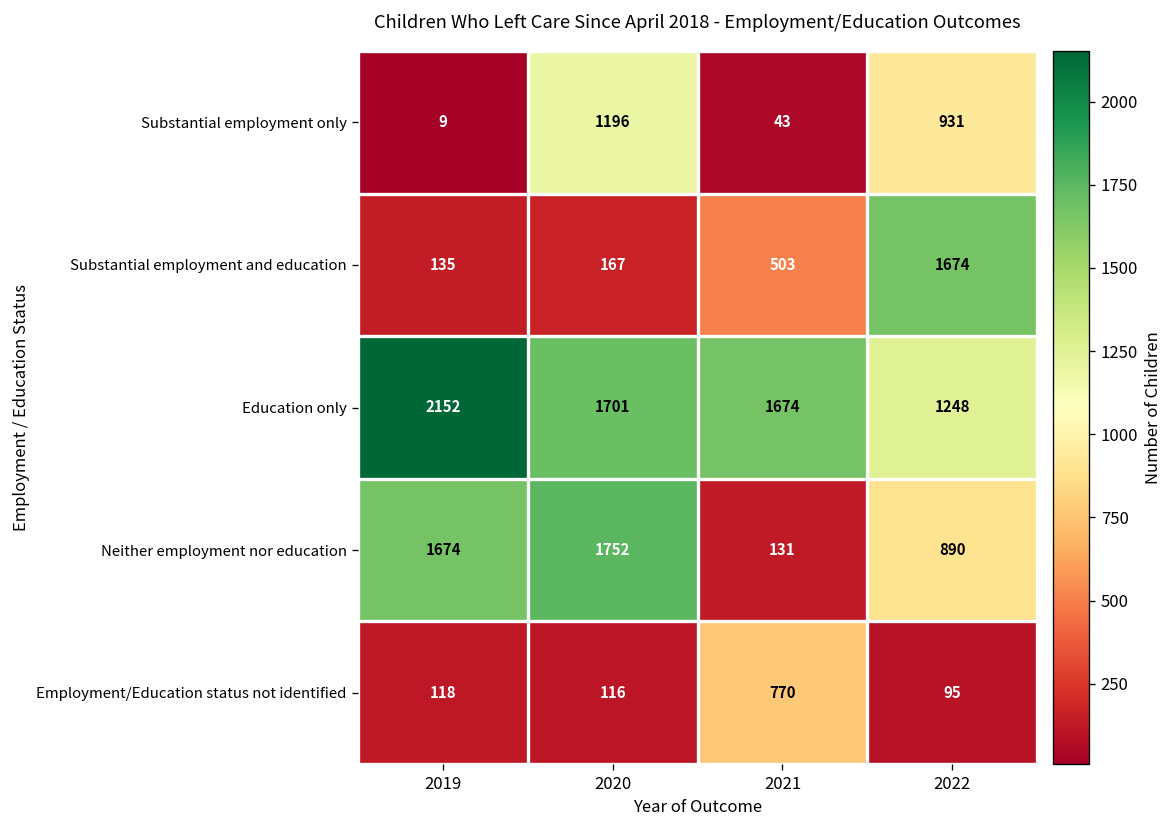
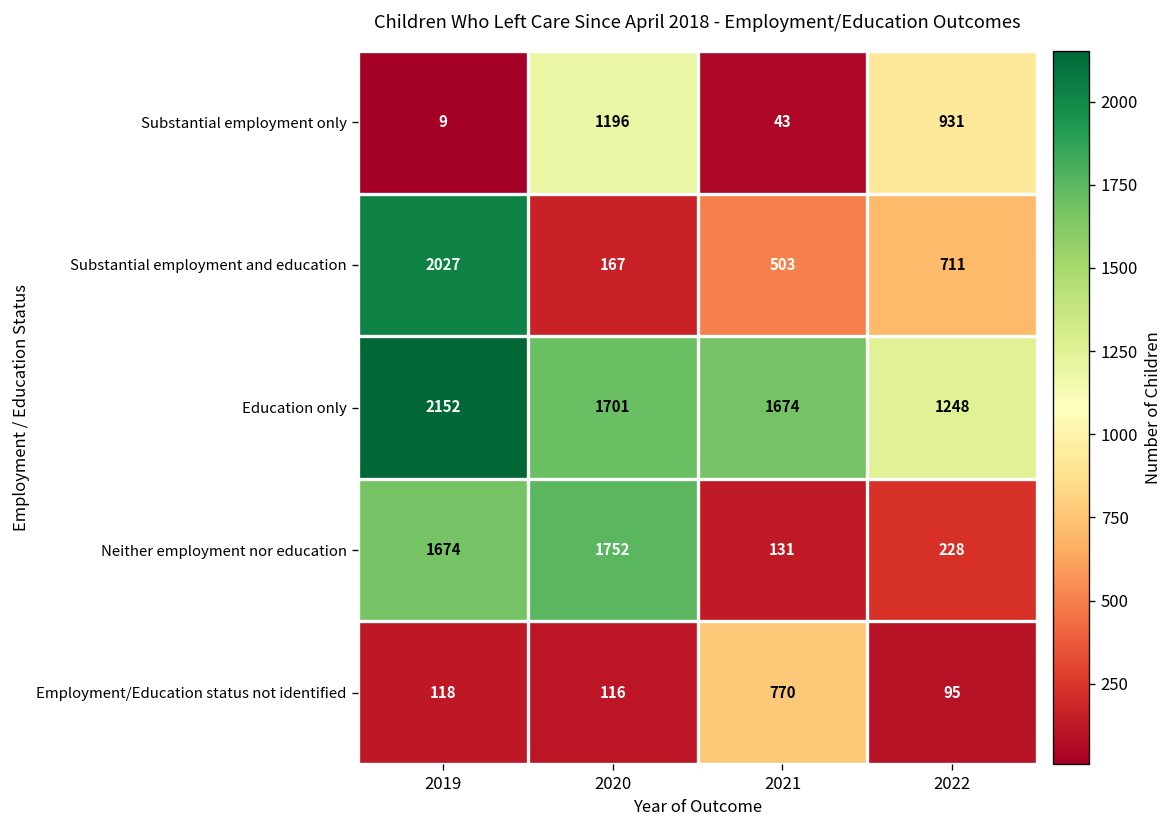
Substantial employment and education, 2019: 135 -> 2027
Substantial employment and education, 2022: 1674 -> 711
Neither employment nor education, 2022: 890 -> 228
